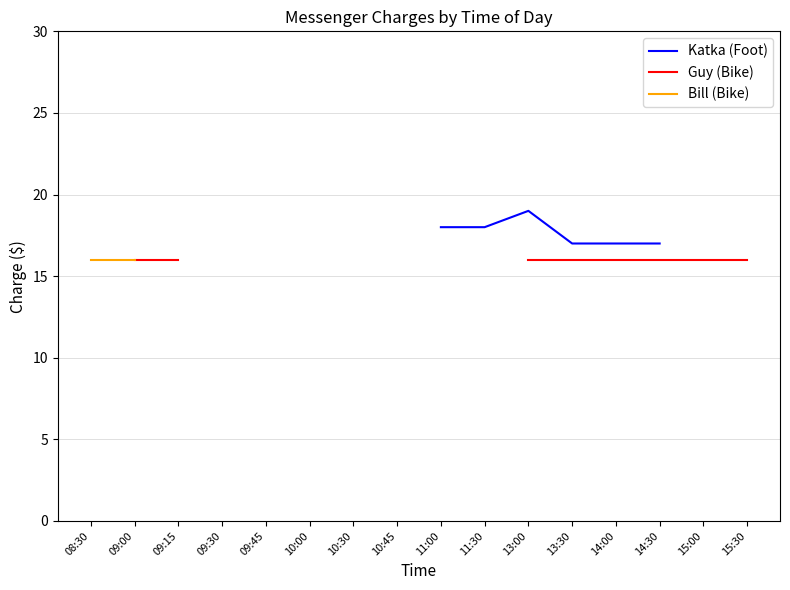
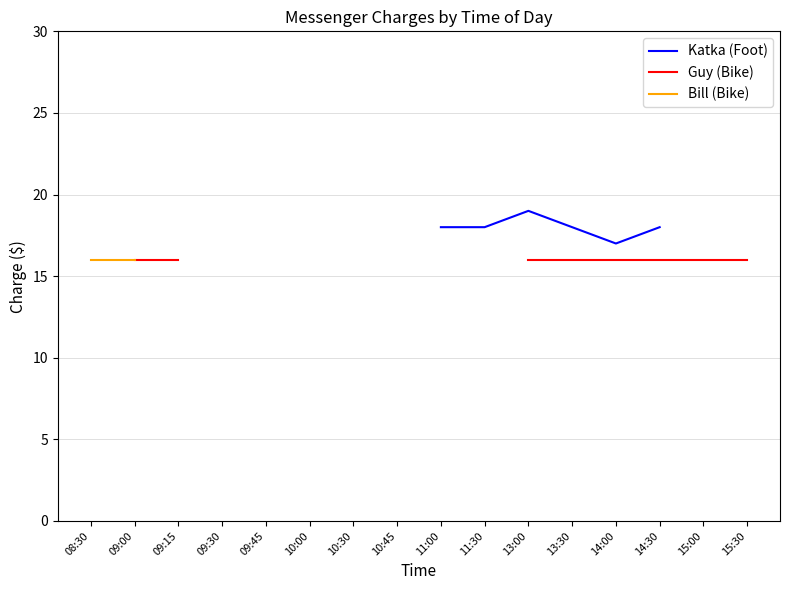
Katka (Foot), 13:30: 17 -> 18
Katka (Foot), 14:30: 17 -> 18
